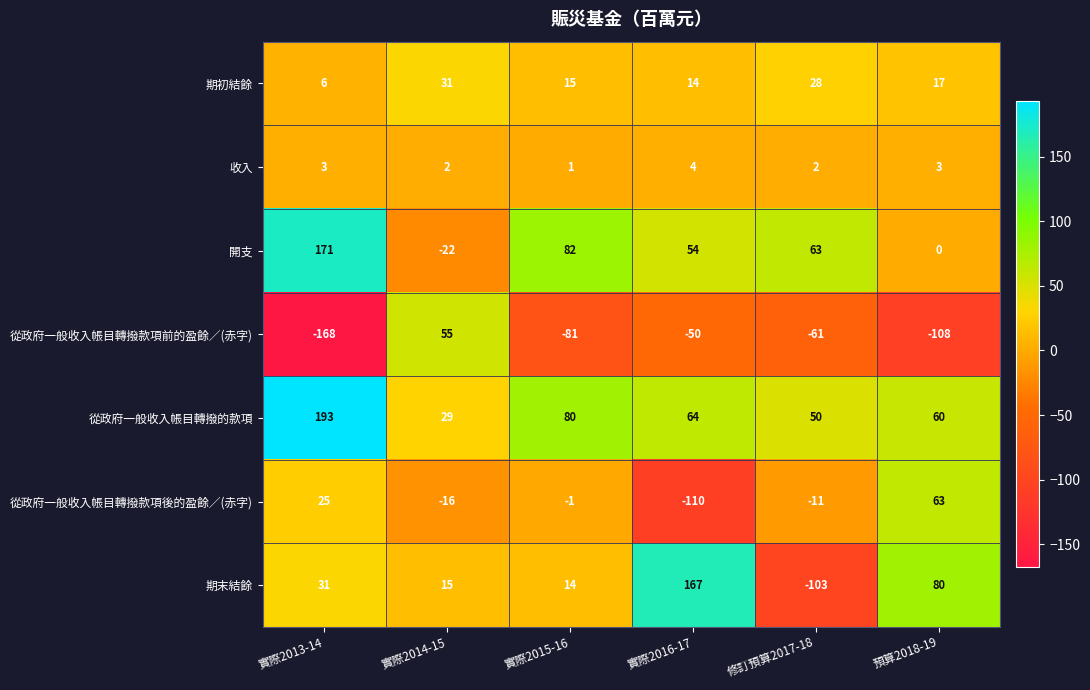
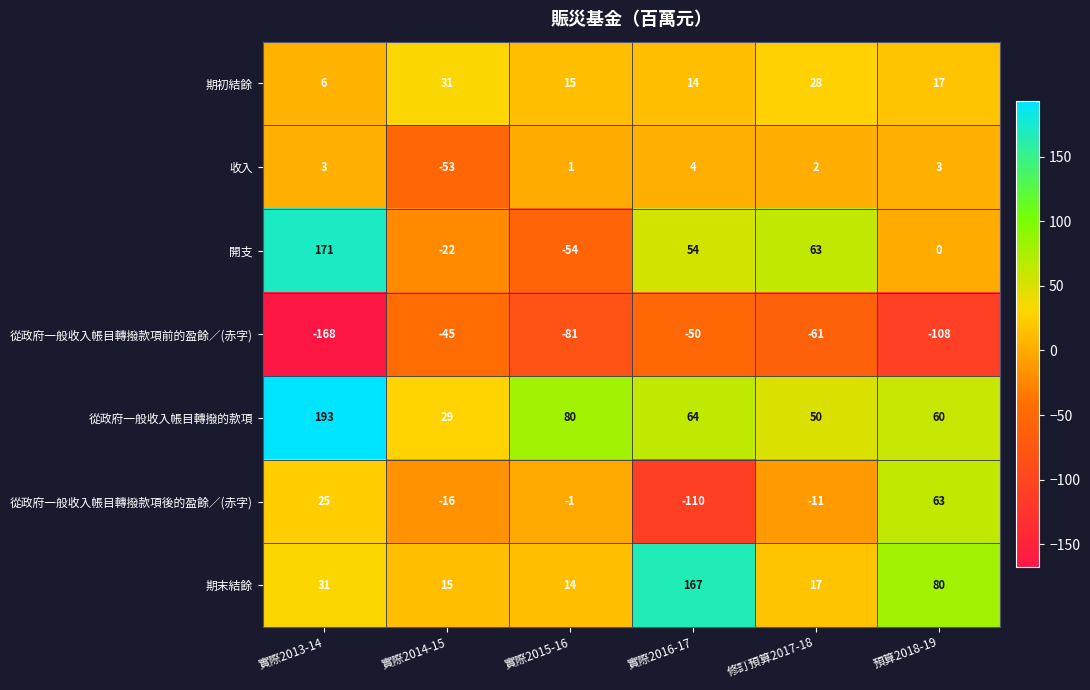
收入, 實際2014-15: 2 -> -53
開支, 實際2015-16: 82 -> -54
從政府一般收入帳目轉撥款項前的盈餘／(赤字), 實際2014-15: 55 -> -45
期末結餘, 修訂預算2017-18: -103 -> 17
